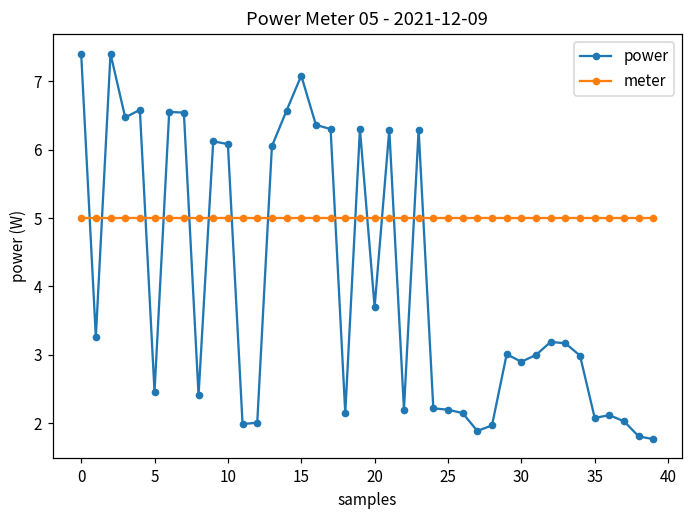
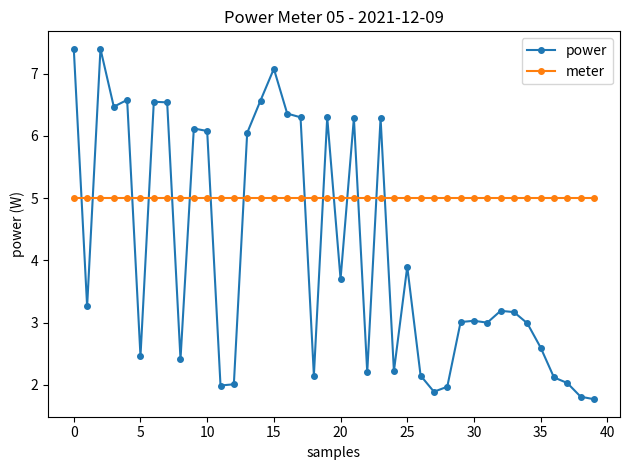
power, 25: 2.2 -> 3.9
power, 30: 2.9 -> 3.0
power, 35: 2.1 -> 2.6
